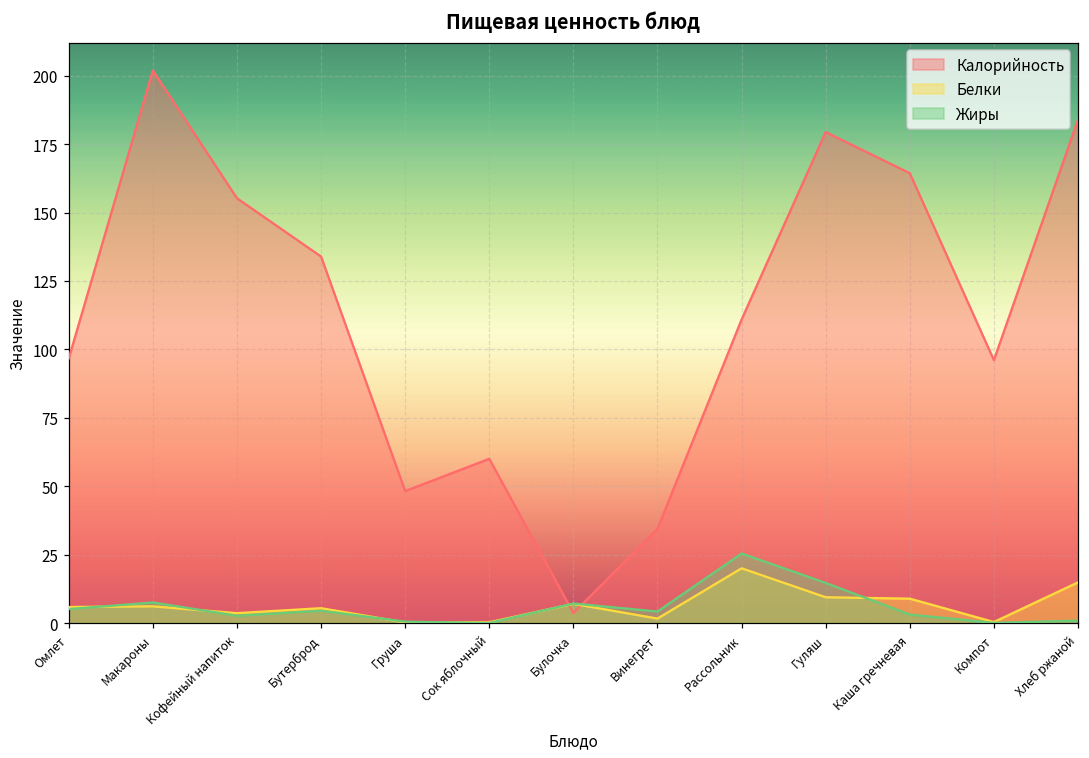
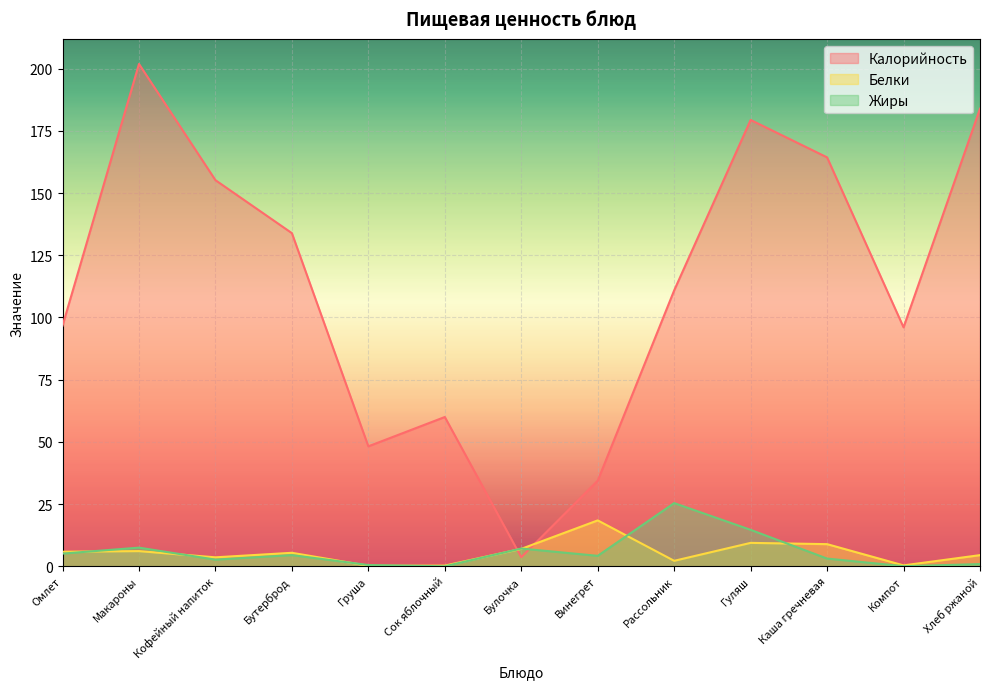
Белки, Винегрет: 2 -> 18
Белки, Рассольник: 20 -> 2
Белки, Хлеб ржаной: 15 -> 4
